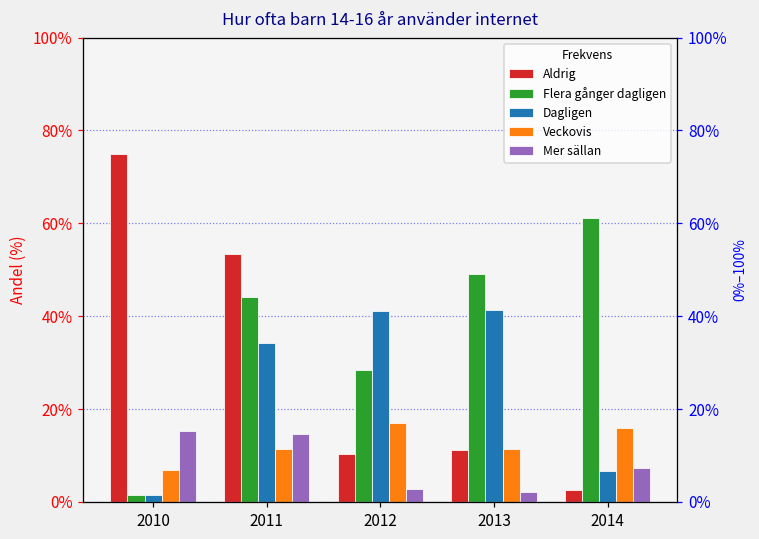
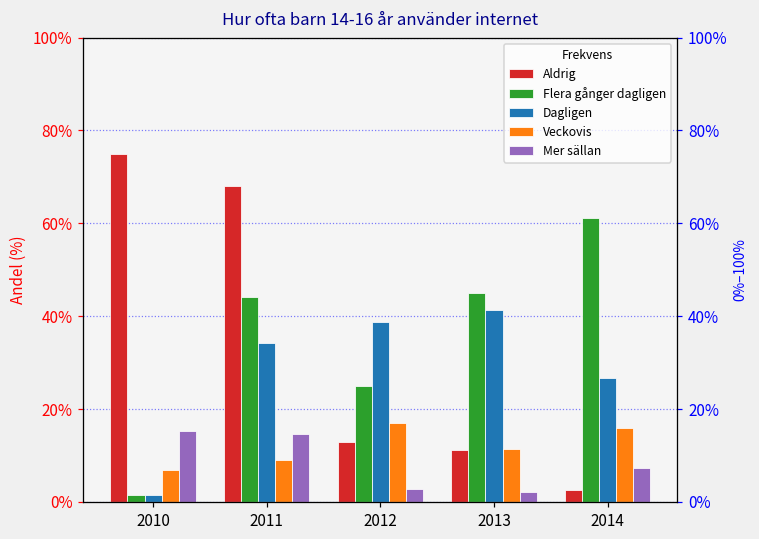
Aldrig, 2011: 53% -> 68%
Veckovis, 2011: 11% -> 9%
Aldrig, 2012: 10% -> 13%
Flera gånger dagligen, 2012: 28% -> 25%
Dagligen, 2012: 41% -> 39%
Flera gånger dagligen, 2013: 49% -> 45%
Dagligen, 2014: 7% -> 27%
